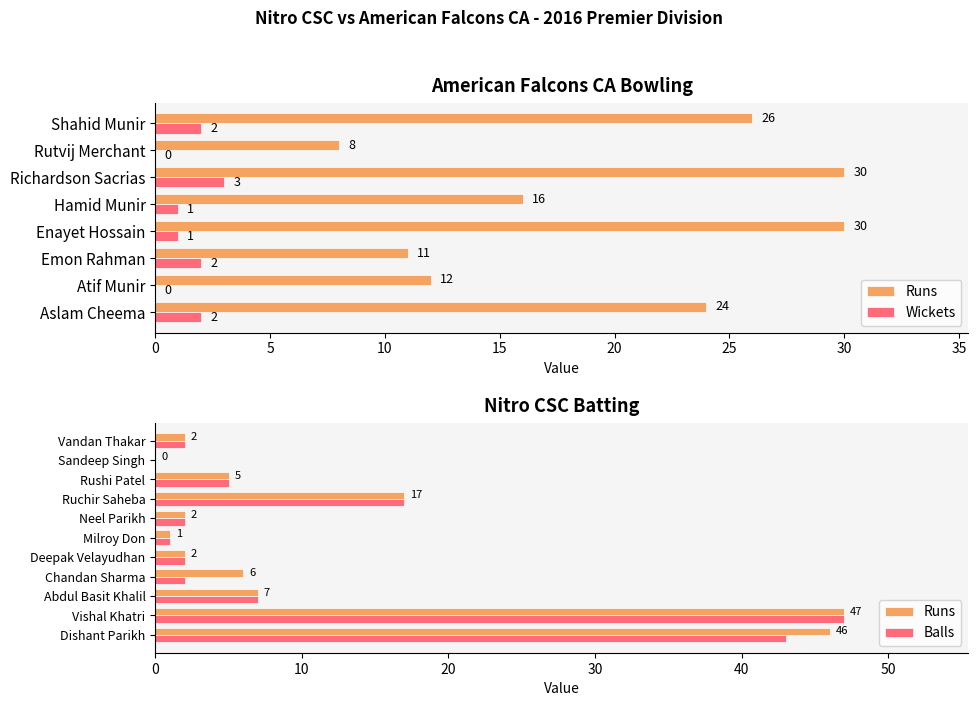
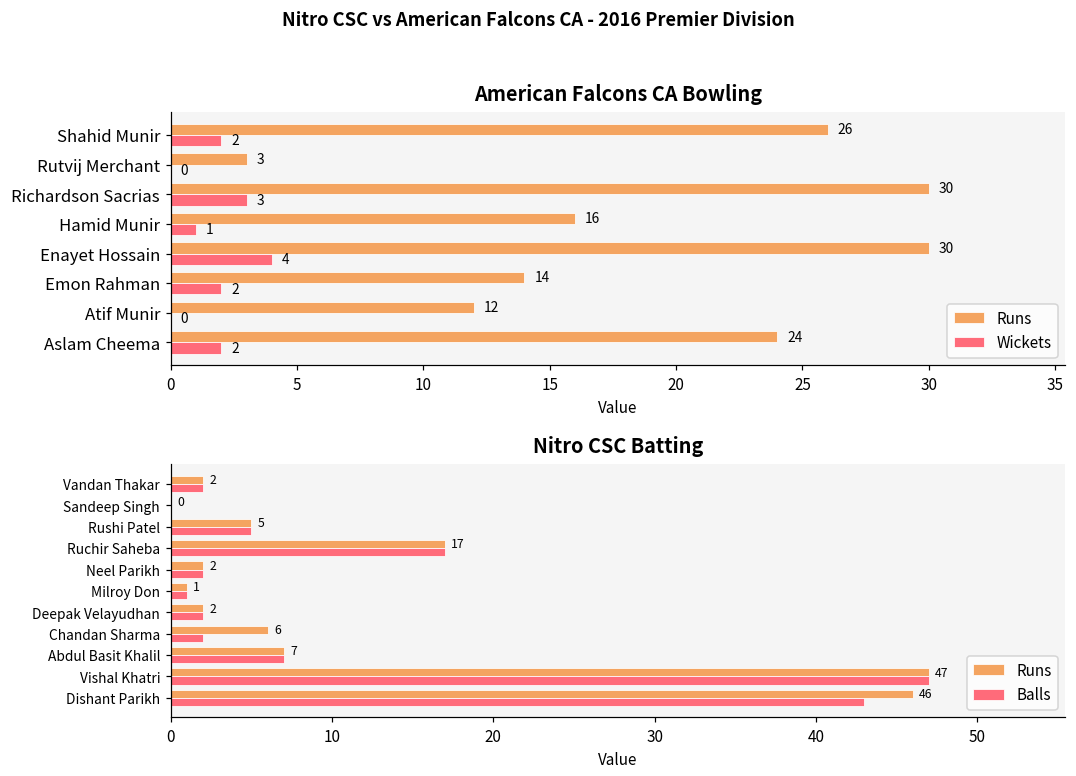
American Falcons CA Bowling, Runs, Rutvij Merchant: 8 -> 3
American Falcons CA Bowling, Wickets, Enayet Hossain: 1 -> 4
American Falcons CA Bowling, Runs, Emon Rahman: 11 -> 14
